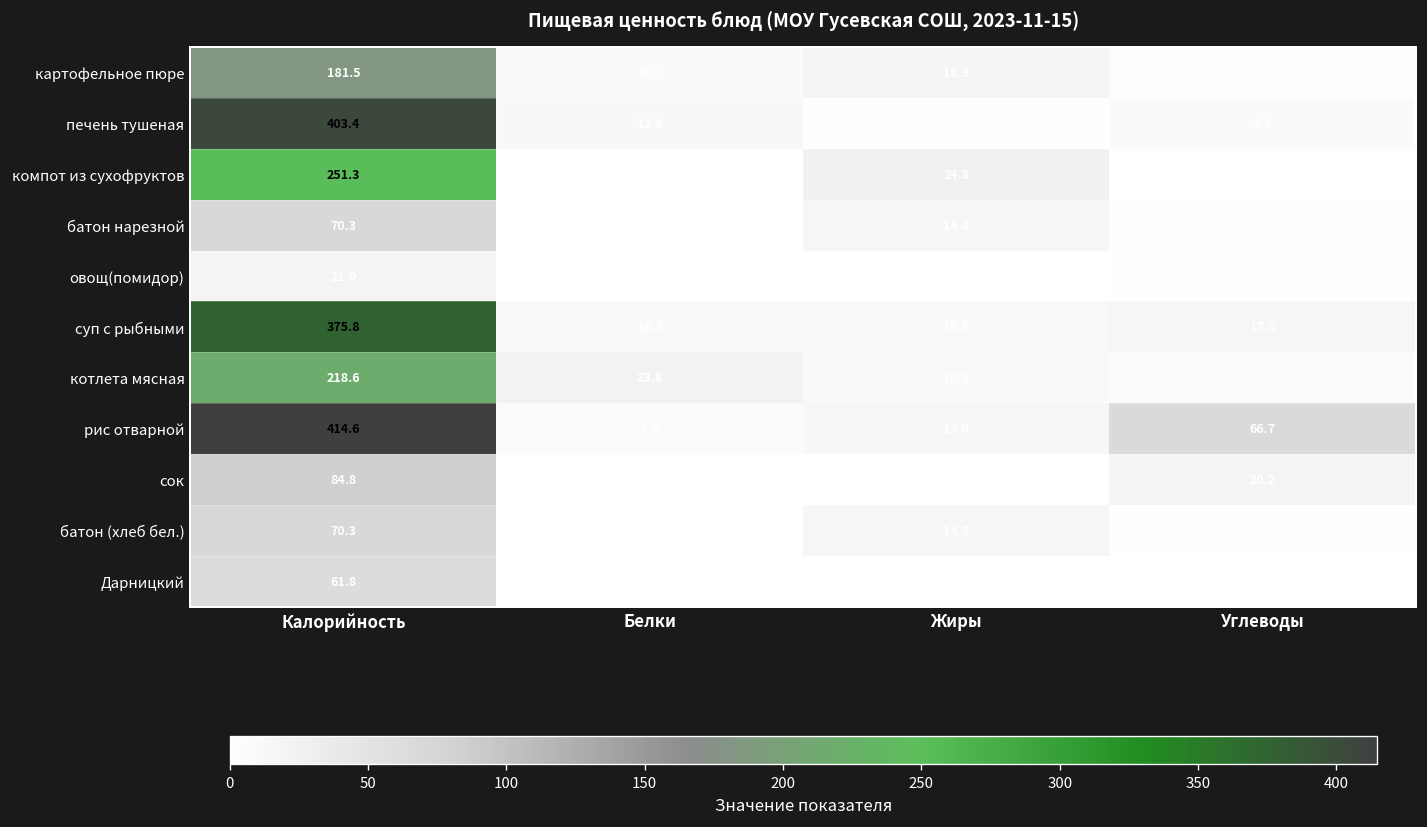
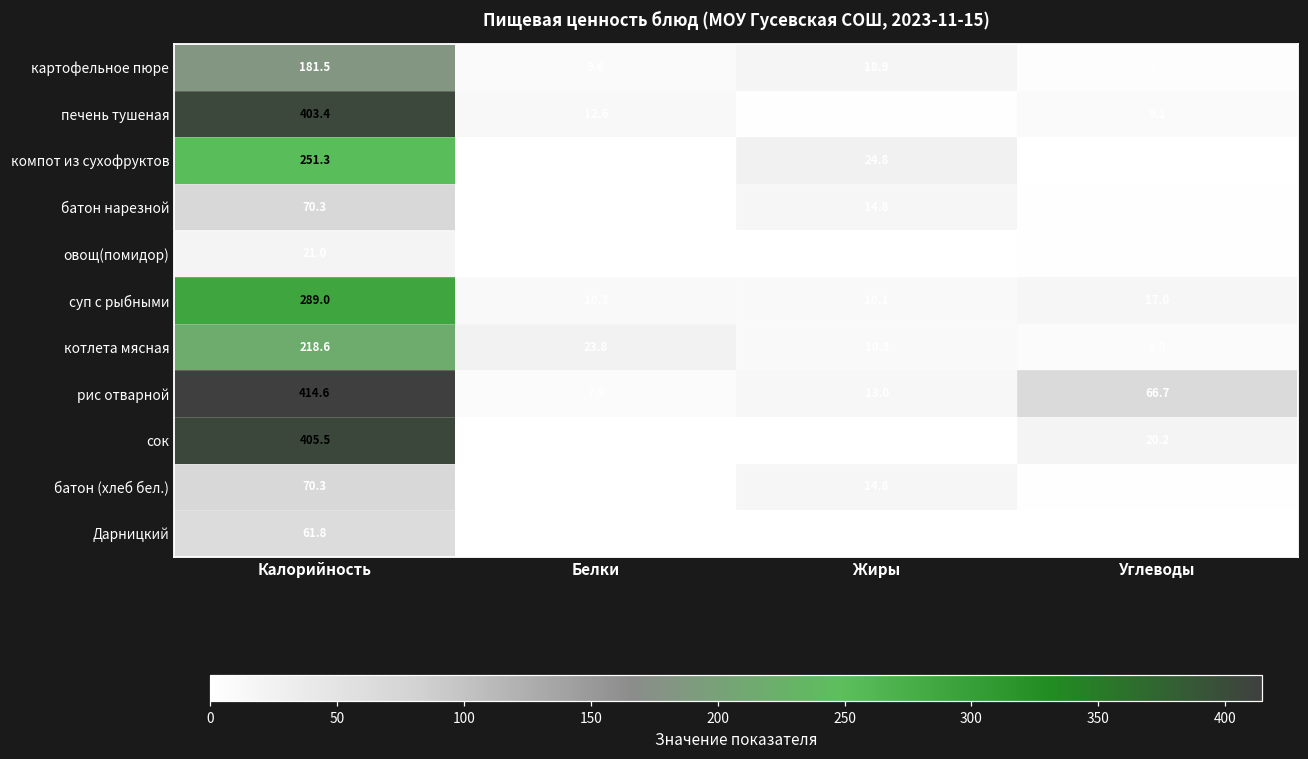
суп с рыбными, Калорийность: 375.8 -> 289.0
сок, Калорийность: 84.8 -> 405.5
